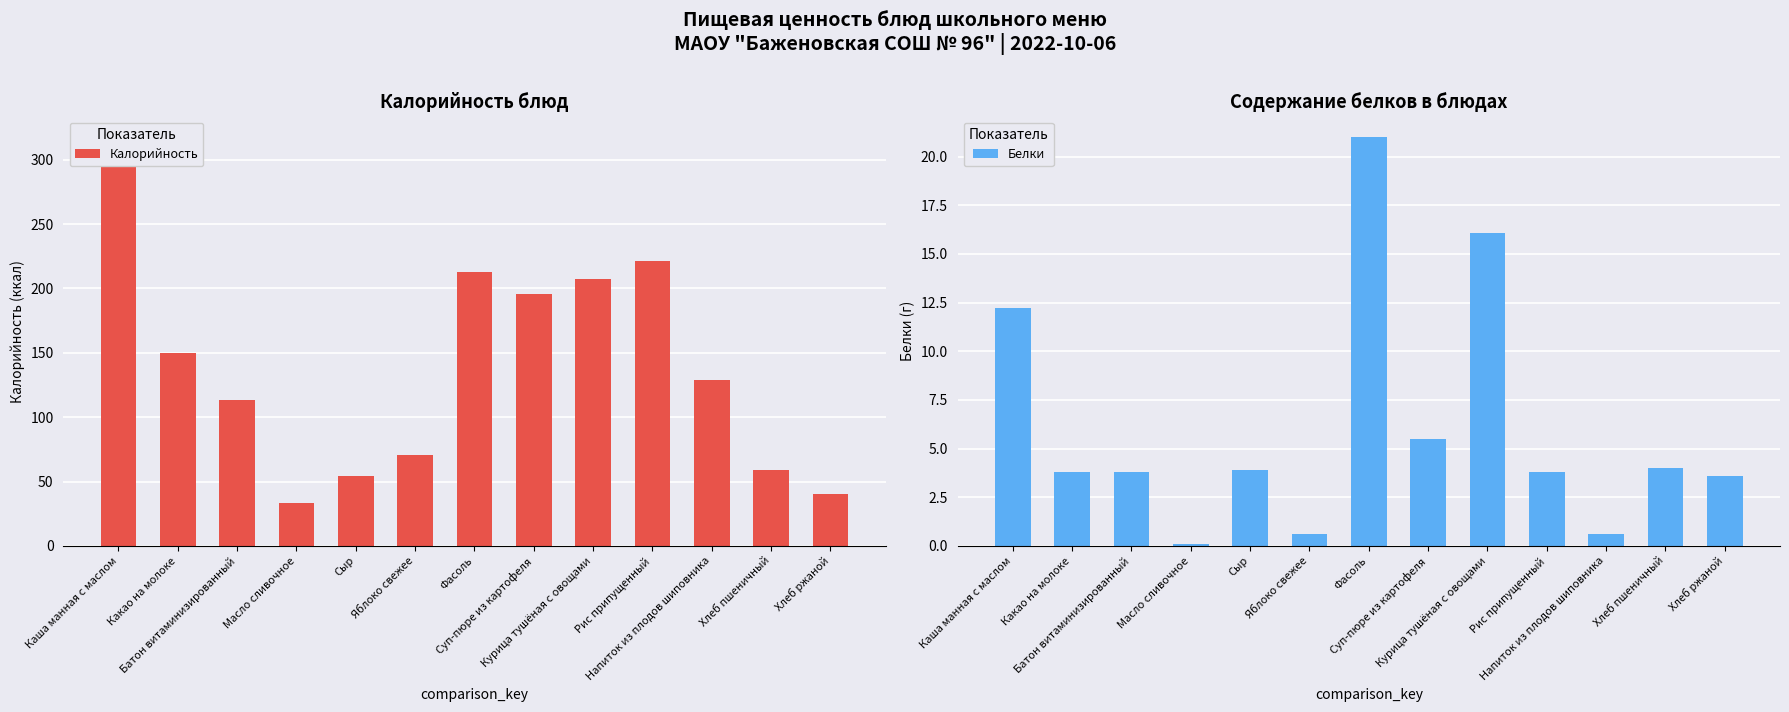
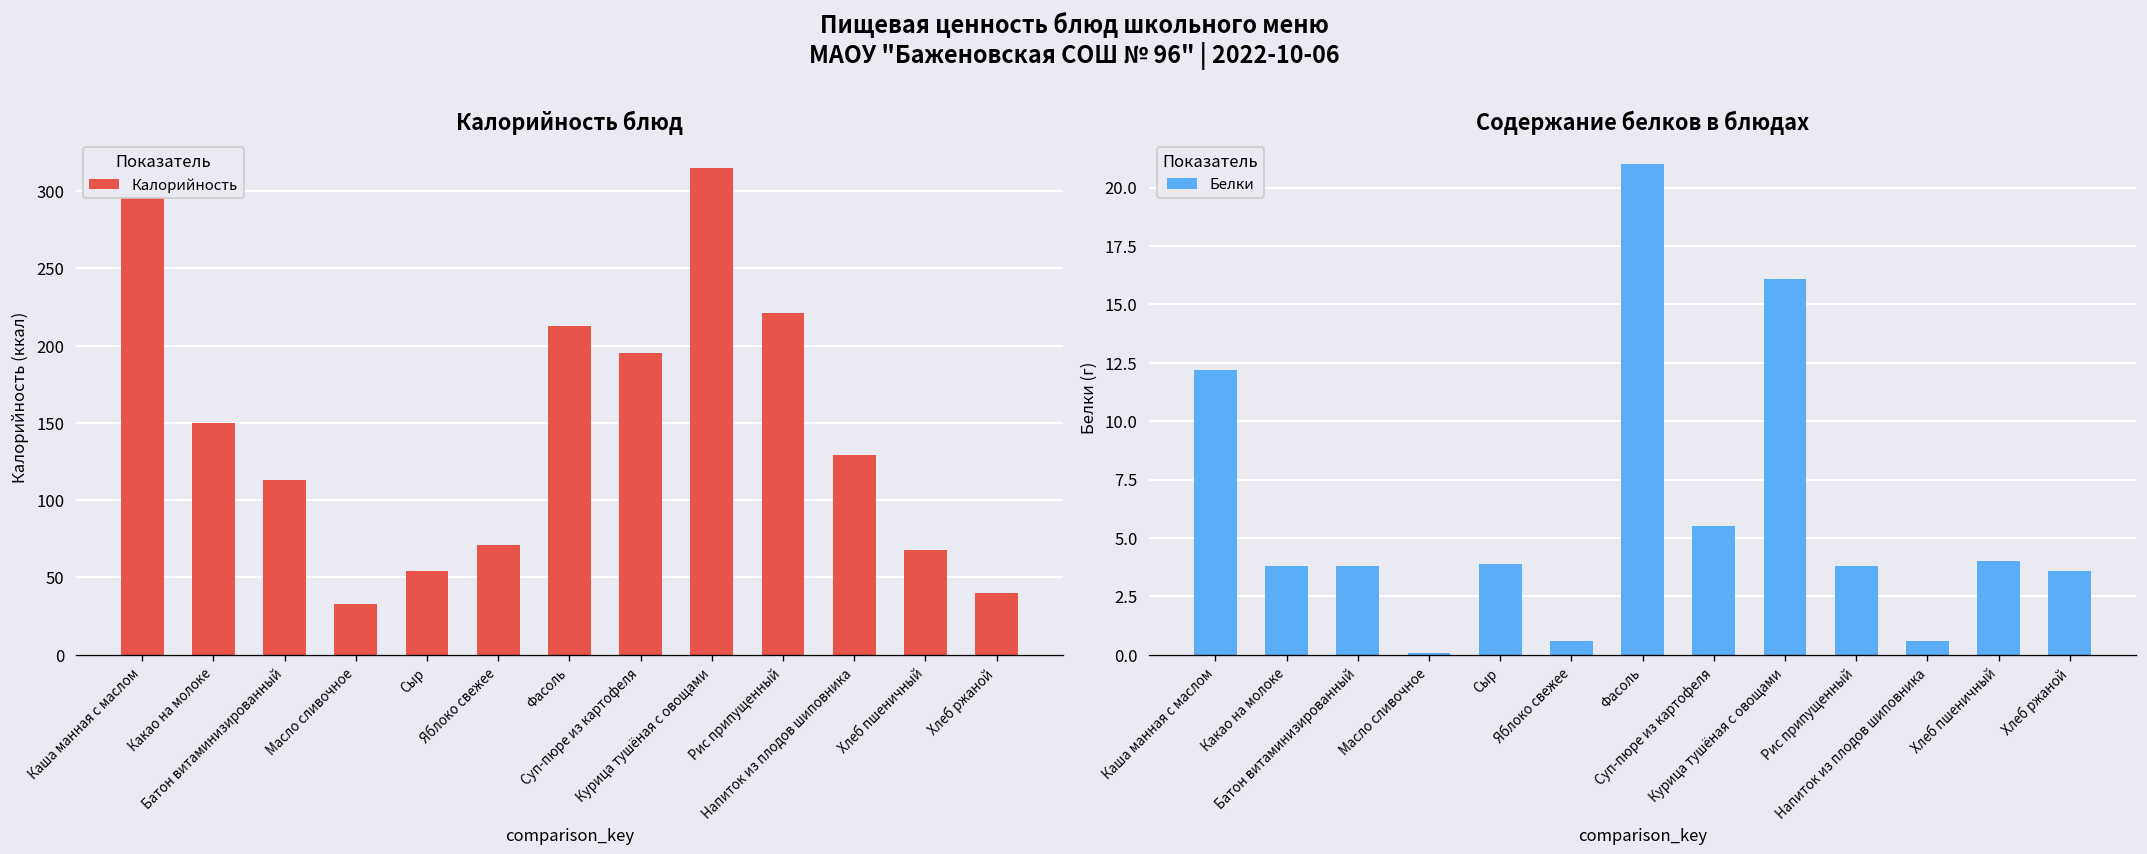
Калорийность блюд, Курица тушёная с овощами: 207 -> 315
Калорийность блюд, Хлеб пшеничный: 59 -> 68
